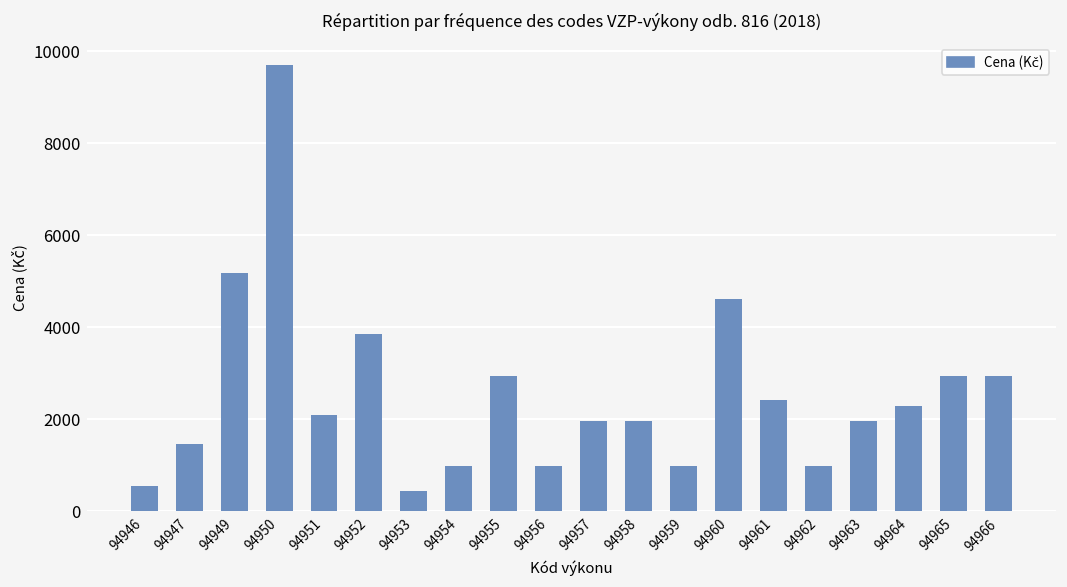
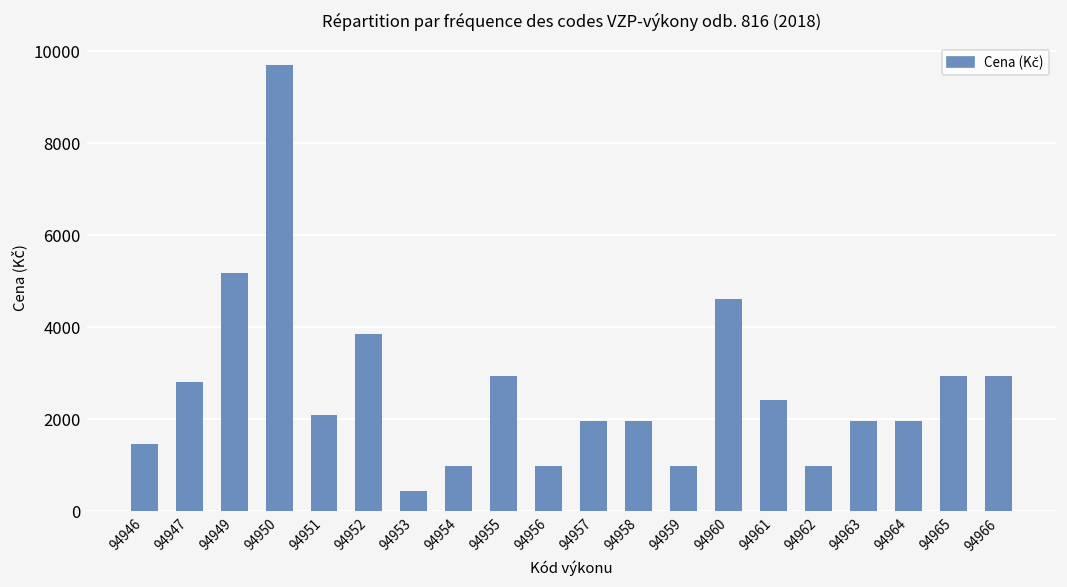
94946: 500 -> 1400
94947: 1400 -> 2800
94964: 2300 -> 2000
